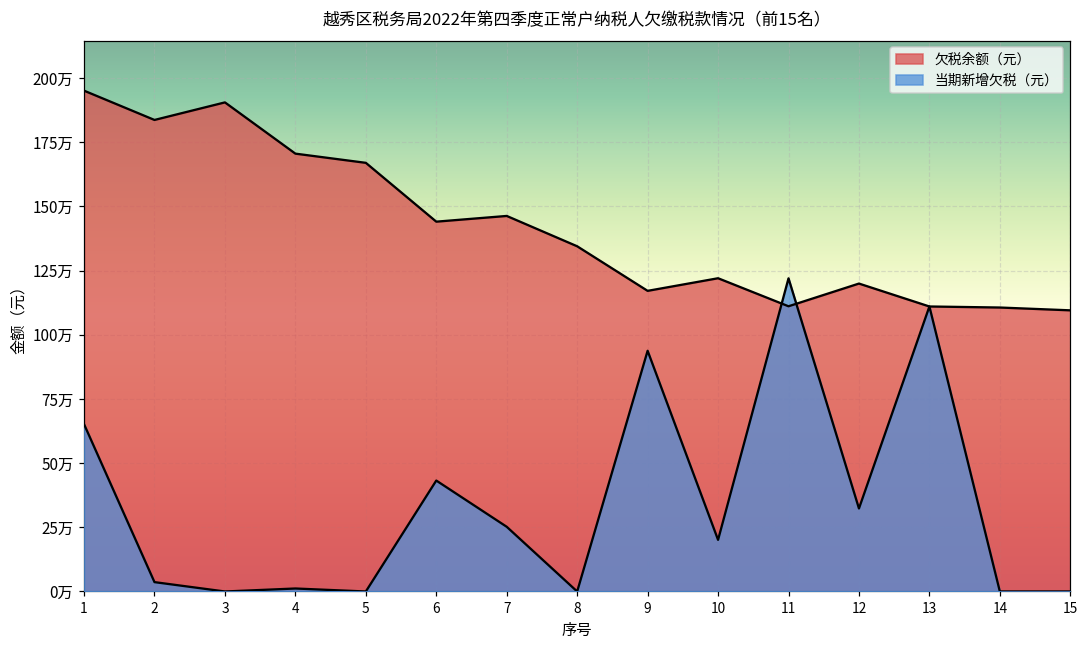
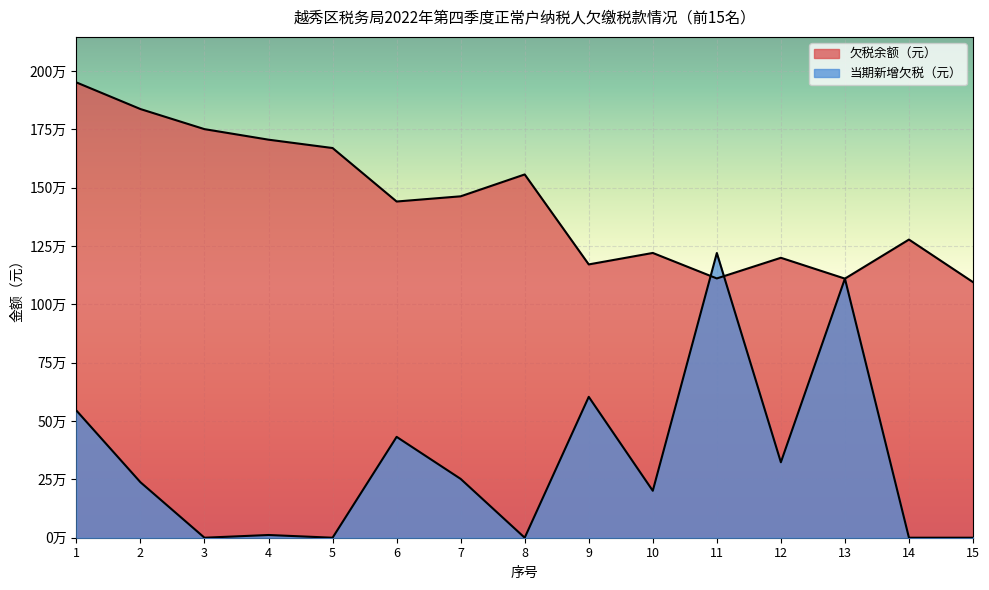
当期新增欠税（元）, 1: 65万 -> 54万
当期新增欠税（元）, 2: 4万 -> 24万
欠税余额（元）, 3: 190万 -> 175万
欠税余额（元）, 8: 134万 -> 156万
当期新增欠税（元）, 9: 94万 -> 60万
欠税余额（元）, 14: 111万 -> 128万
